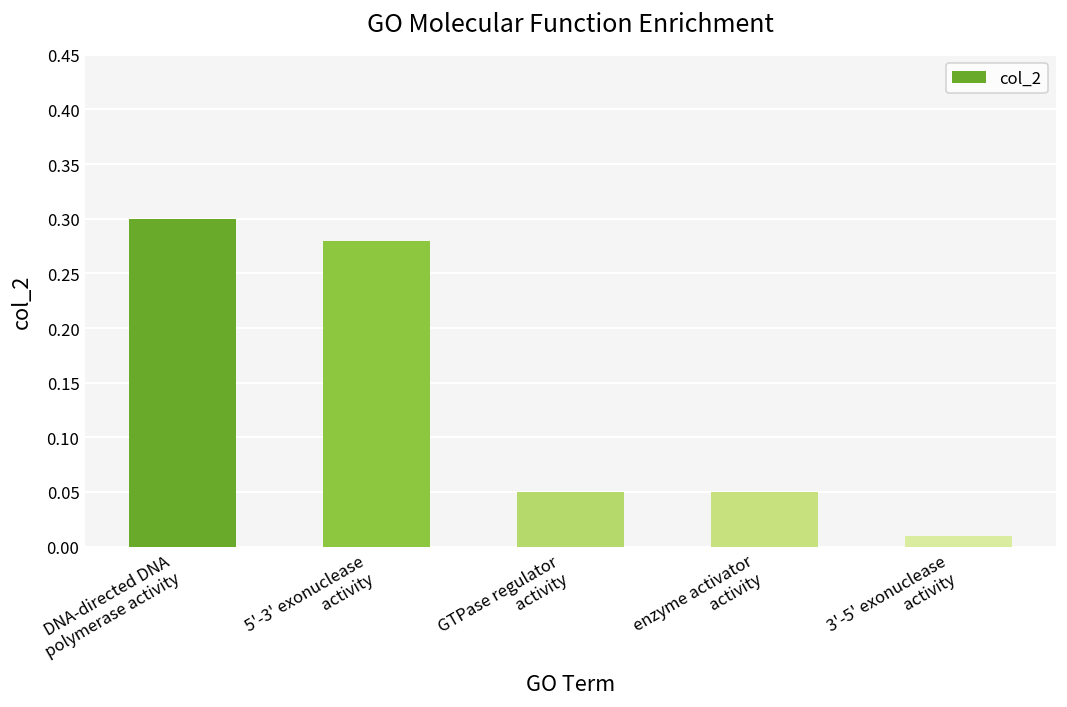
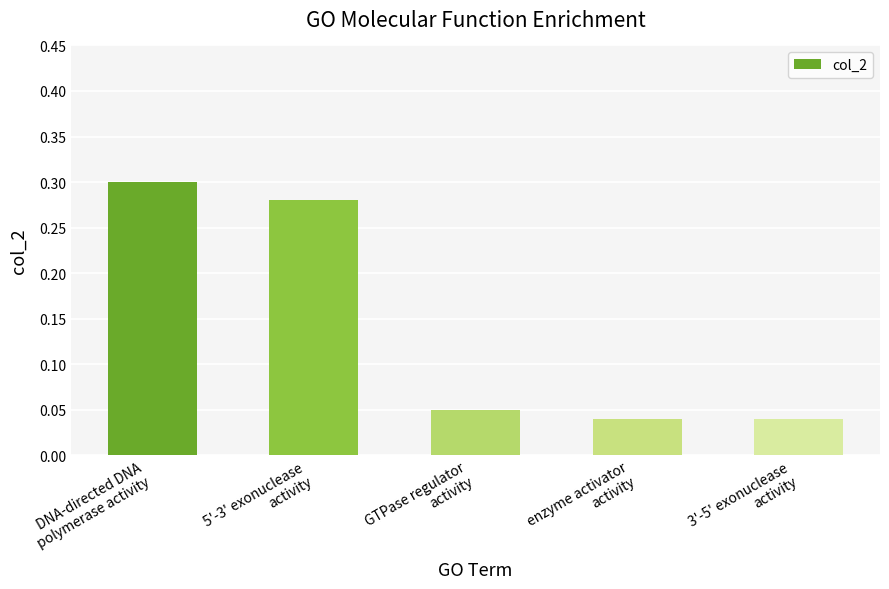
enzyme activator activity: 0.05 -> 0.04
3'-5' exonuclease activity: 0.01 -> 0.04
